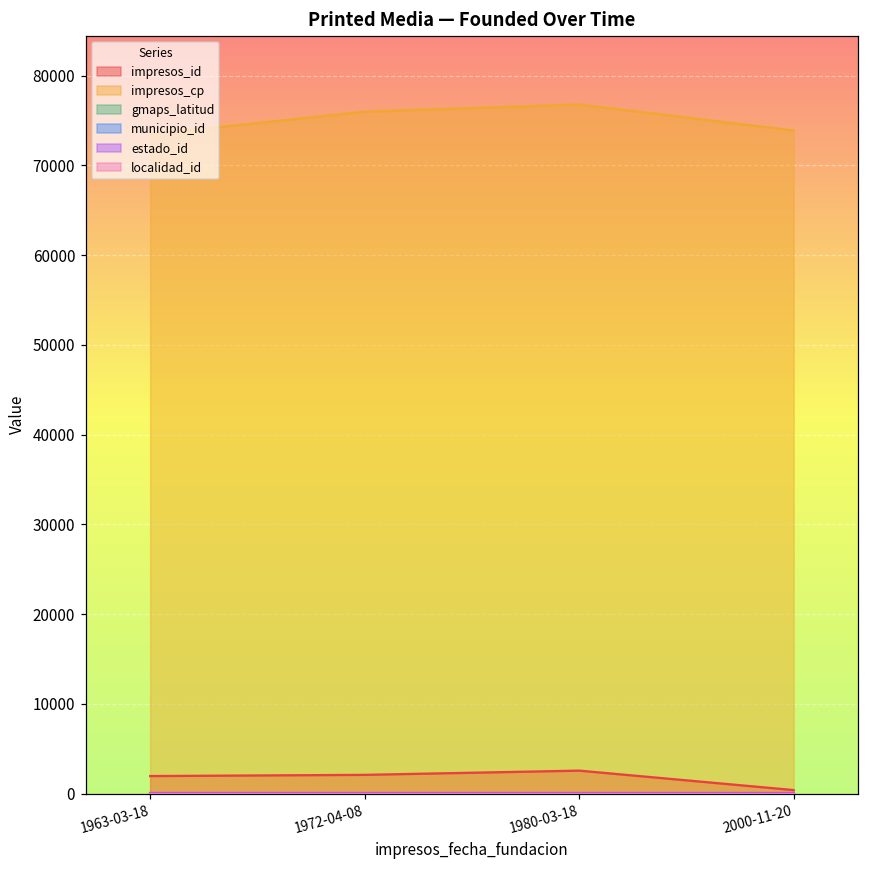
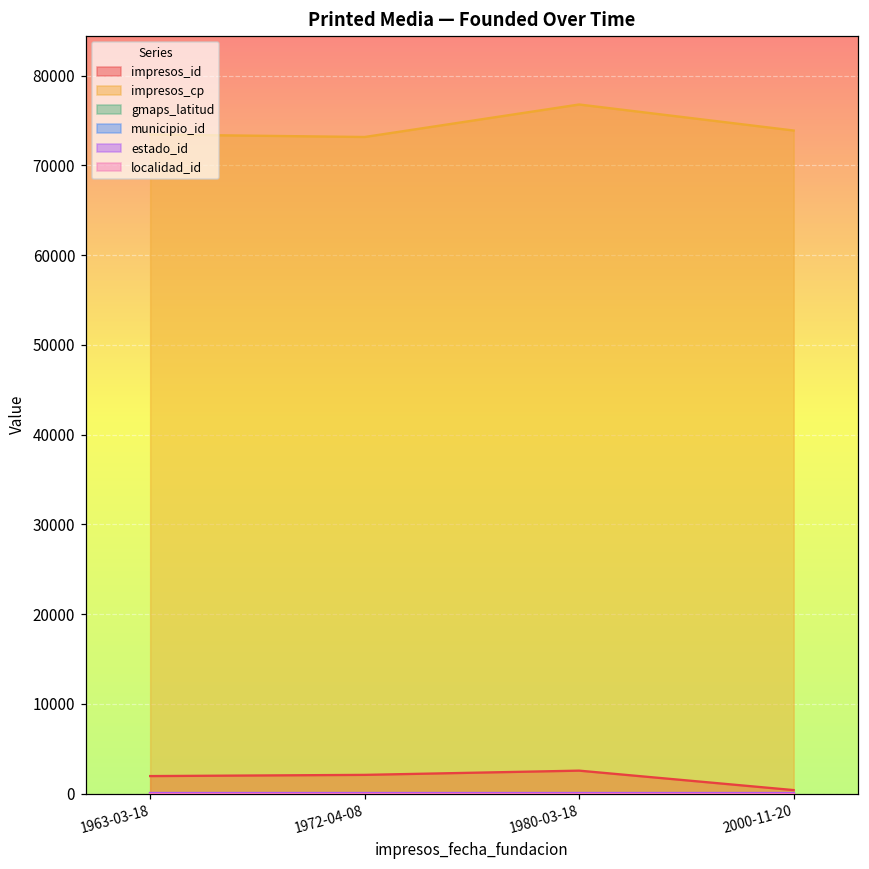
impresos_cp, 1972-04-08: 76000 -> 73000
